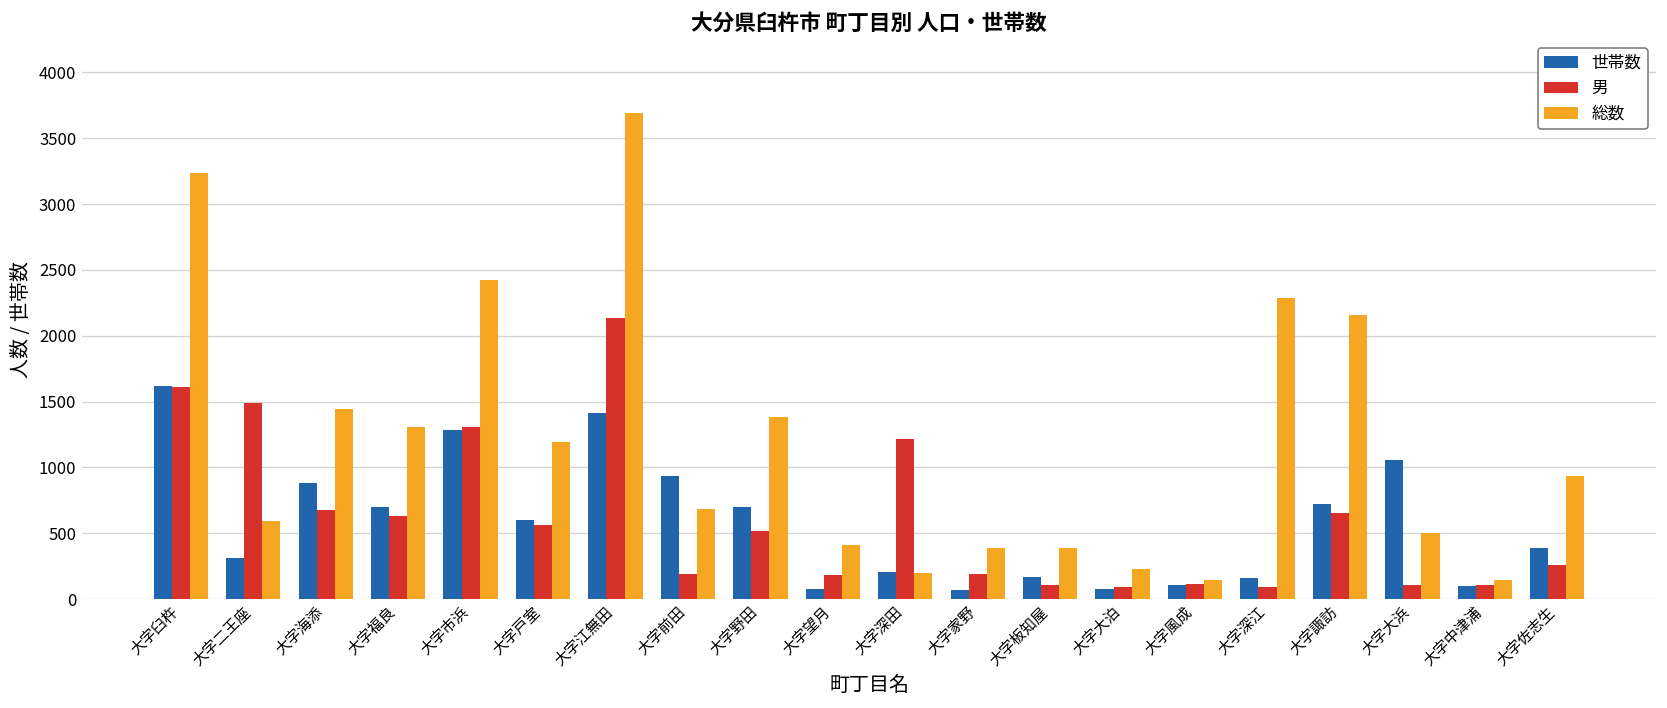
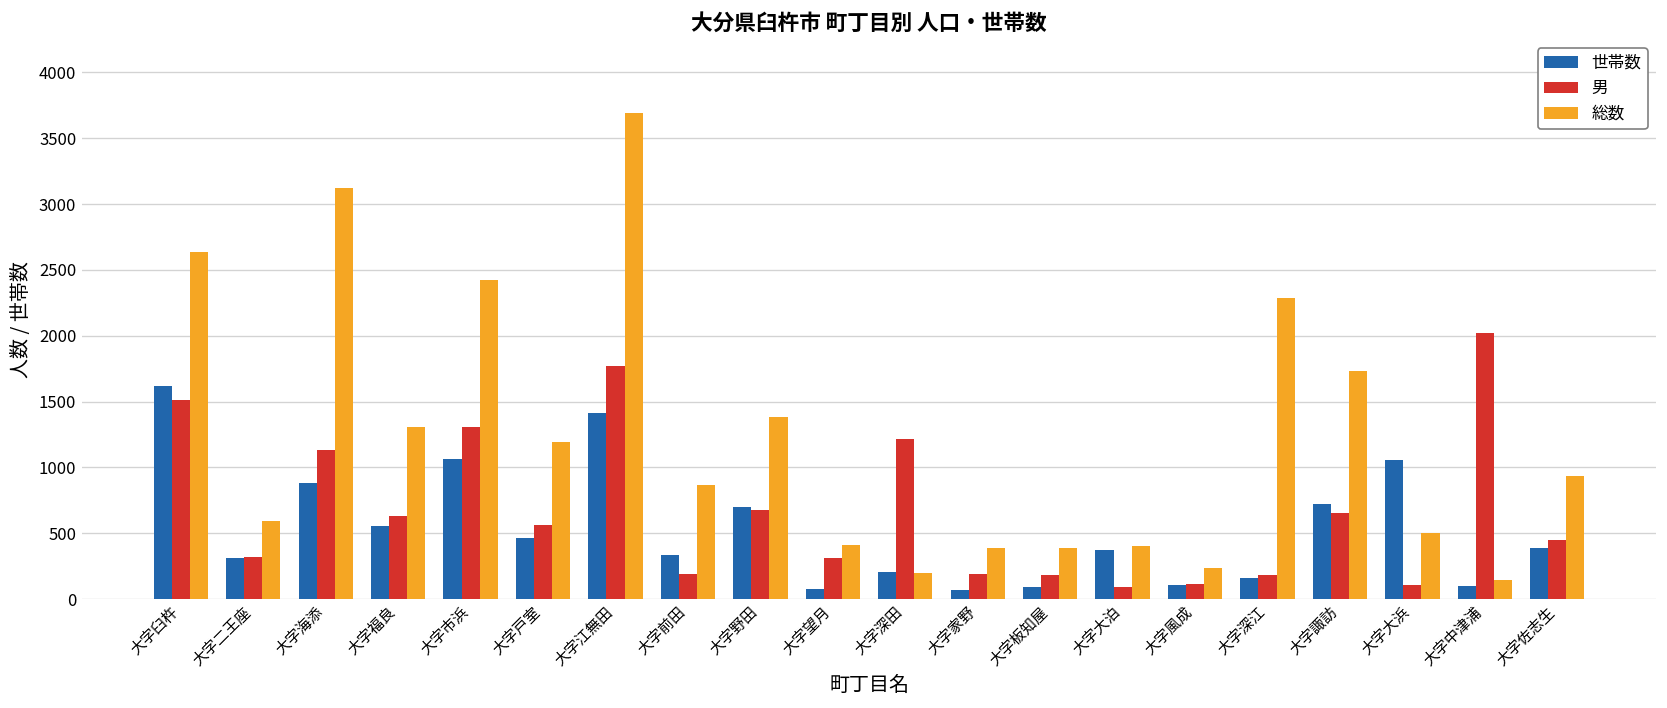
男, 大字臼杵: 1610 -> 1510
総数, 大字臼杵: 3230 -> 2640
男, 大字二王座: 1490 -> 320
男, 大字海添: 670 -> 1130
総数, 大字海添: 1440 -> 3120
世帯数, 大字福良: 700 -> 560
世帯数, 大字市浜: 1280 -> 1070
世帯数, 大字戸室: 600 -> 470
男, 大字江無田: 2130 -> 1770
世帯数, 大字前田: 940 -> 330
総数, 大字前田: 680 -> 870
男, 大字野田: 510 -> 680
男, 大字望月: 180 -> 310
世帯数, 大字板知屋: 170 -> 90
男, 大字板知屋: 100 -> 180
世帯数, 大字大泊: 80 -> 370
総数, 大字大泊: 230 -> 400
総数, 大字風成: 140 -> 230
男, 大字深江: 90 -> 180
総数, 大字諏訪: 2150 -> 1730
男, 大字中津浦: 110 -> 2020
男, 大字佐志生: 260 -> 450
